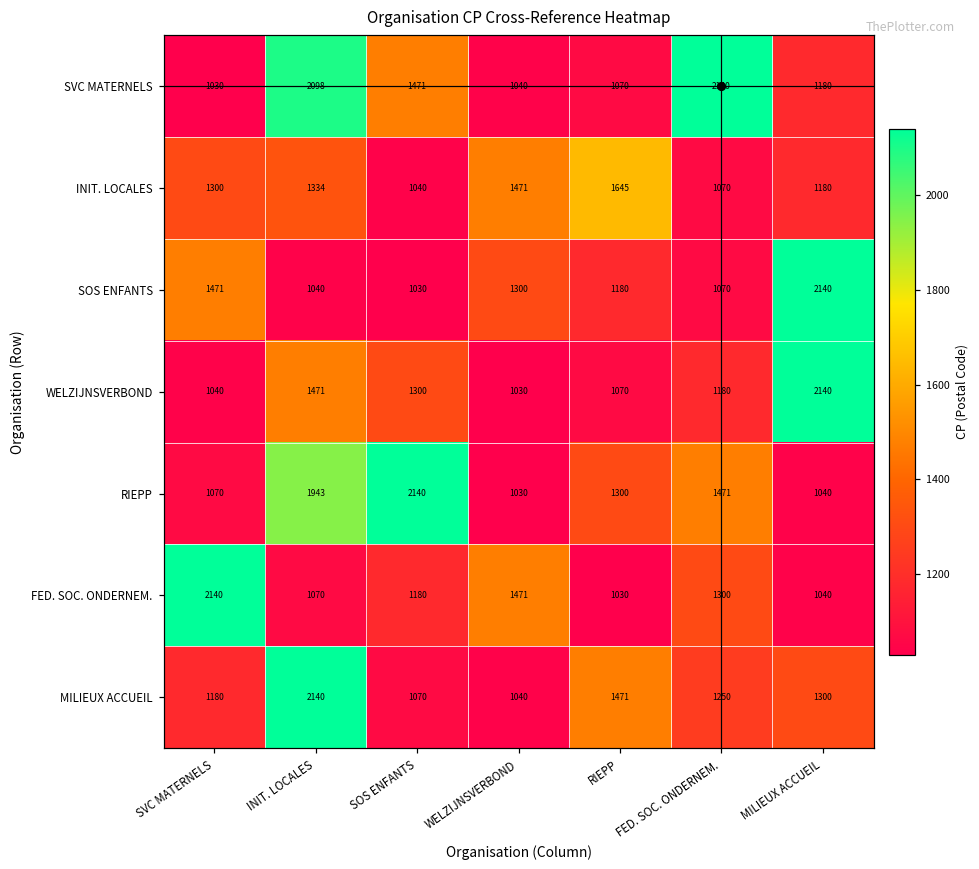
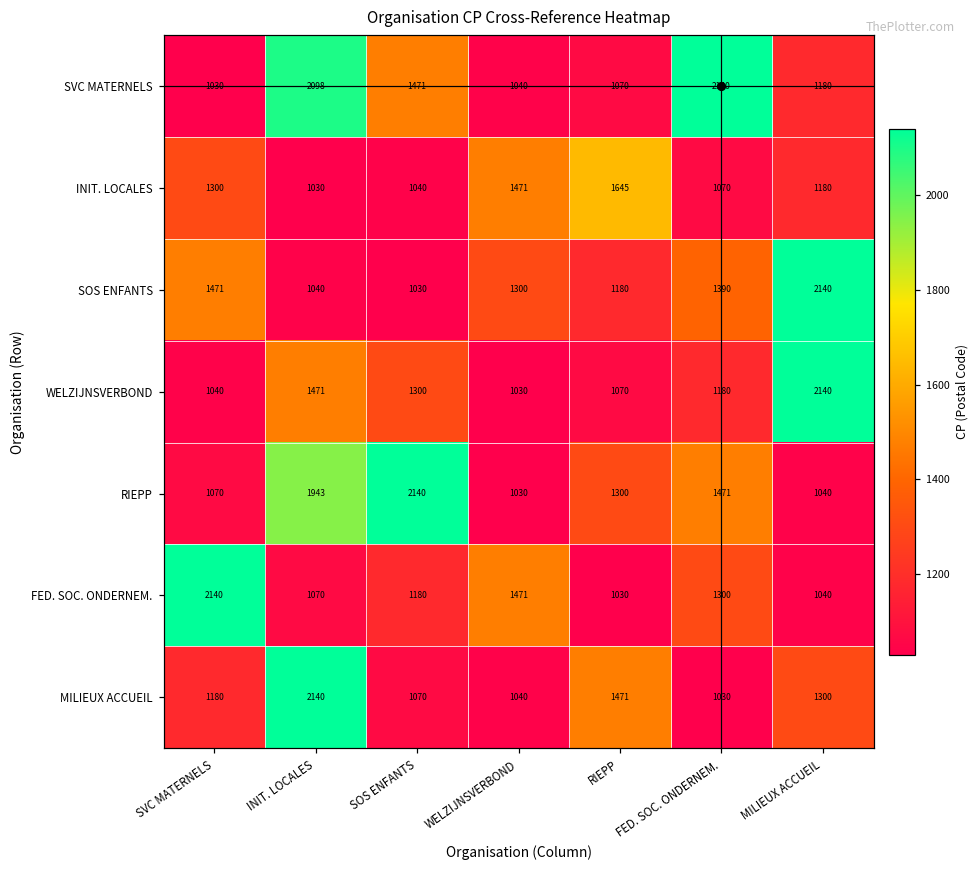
INIT. LOCALES, INIT. LOCALES: 1334 -> 1030
SOS ENFANTS, FED. SOC. ONDERNEM.: 1070 -> 1390
MILIEUX ACCUEIL, FED. SOC. ONDERNEM.: 1250 -> 1030
